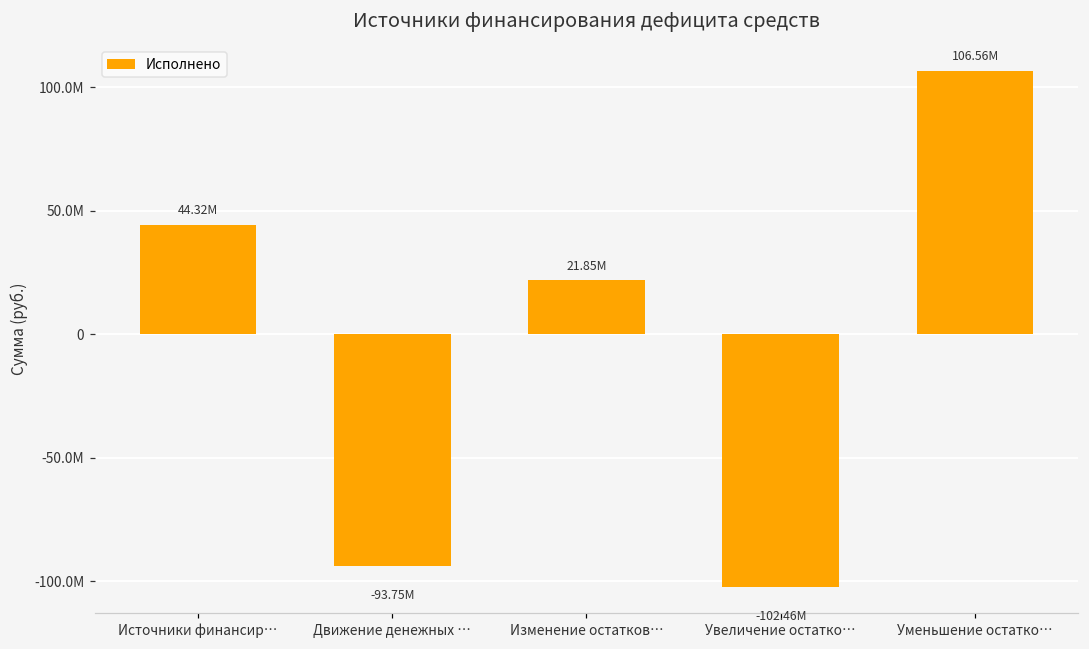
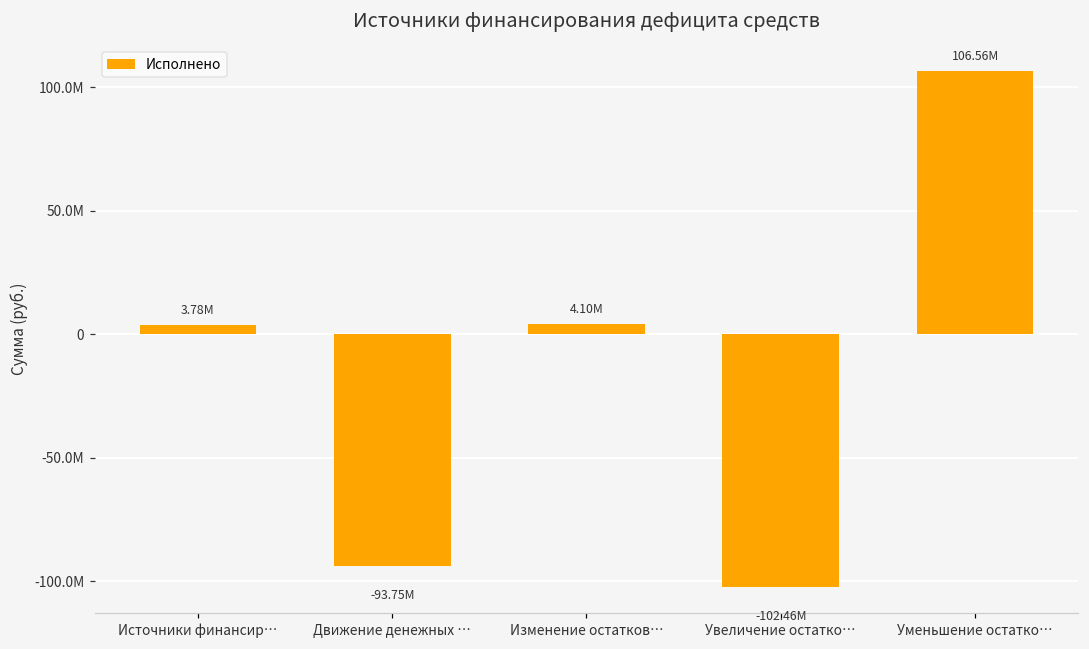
Источники финансир…: 44.32M -> 3.78M
Изменение остатков…: 21.85M -> 4.10M
